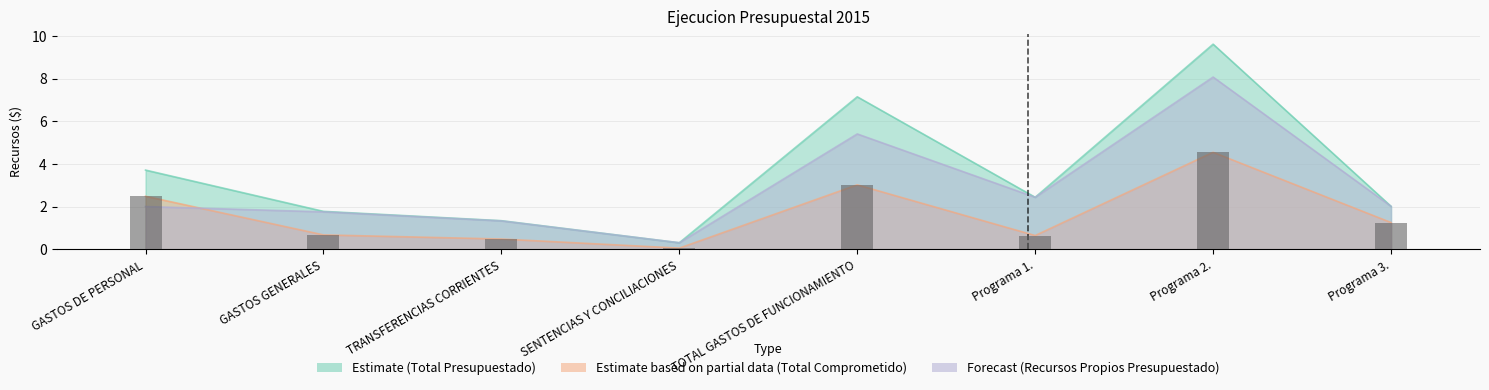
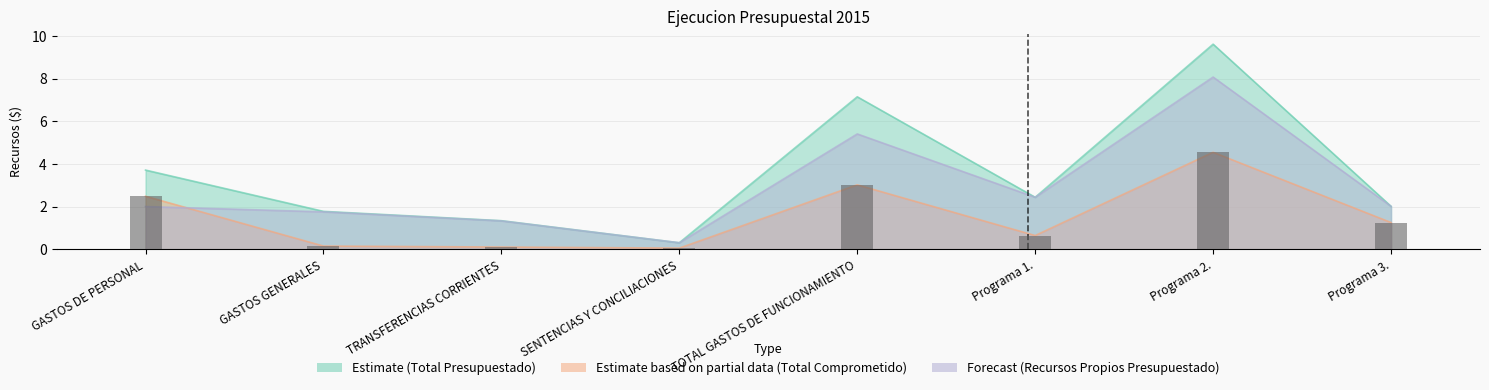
Estimate based on partial data (Total Comprometido), GASTOS GENERALES: 0.7 -> 0.2
Estimate based on partial data (Total Comprometido), TRANSFERENCIAS CORRIENTES: 0.5 -> 0.1
